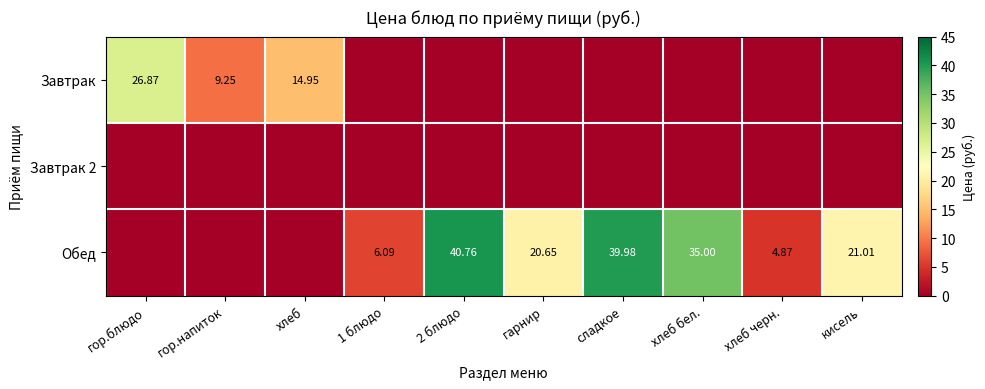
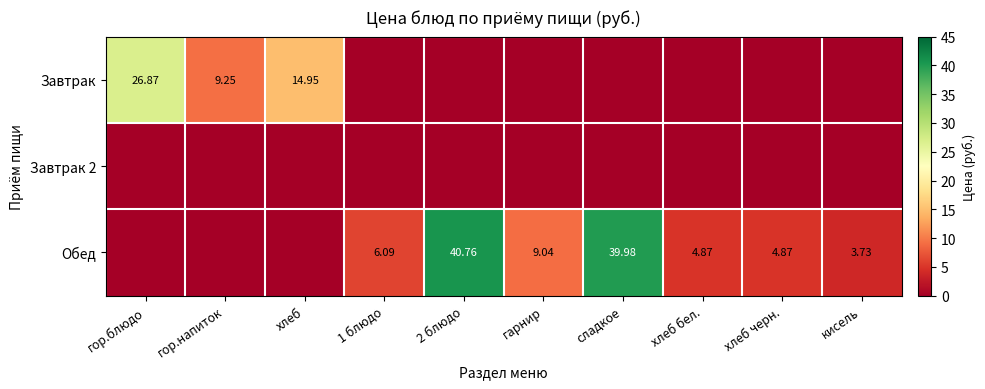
Обед, гарнир: 20.65 -> 9.04
Обед, хлеб бел.: 35.00 -> 4.87
Обед, кисель: 21.01 -> 3.73
